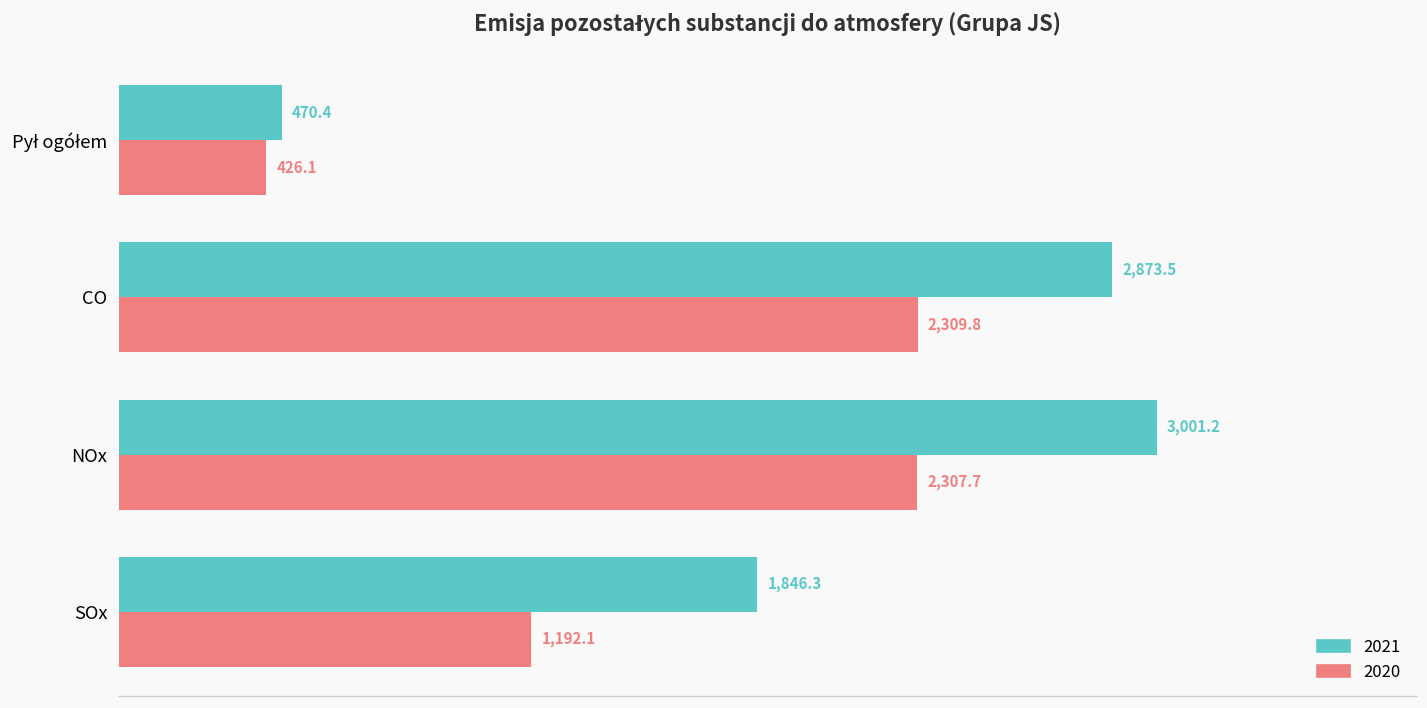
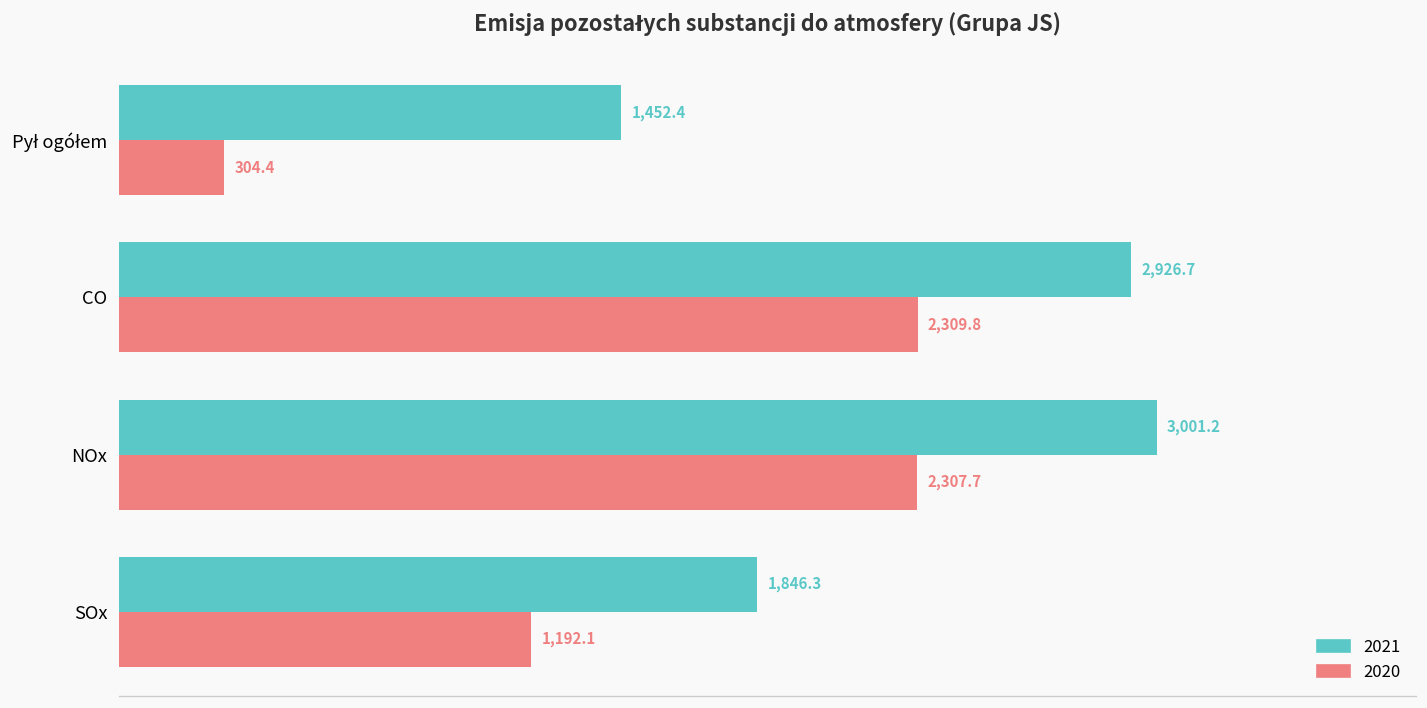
2021, Pył ogółem: 470.4 -> 1,452.4
2020, Pył ogółem: 426.1 -> 304.4
2021, CO: 2,873.5 -> 2,926.7
